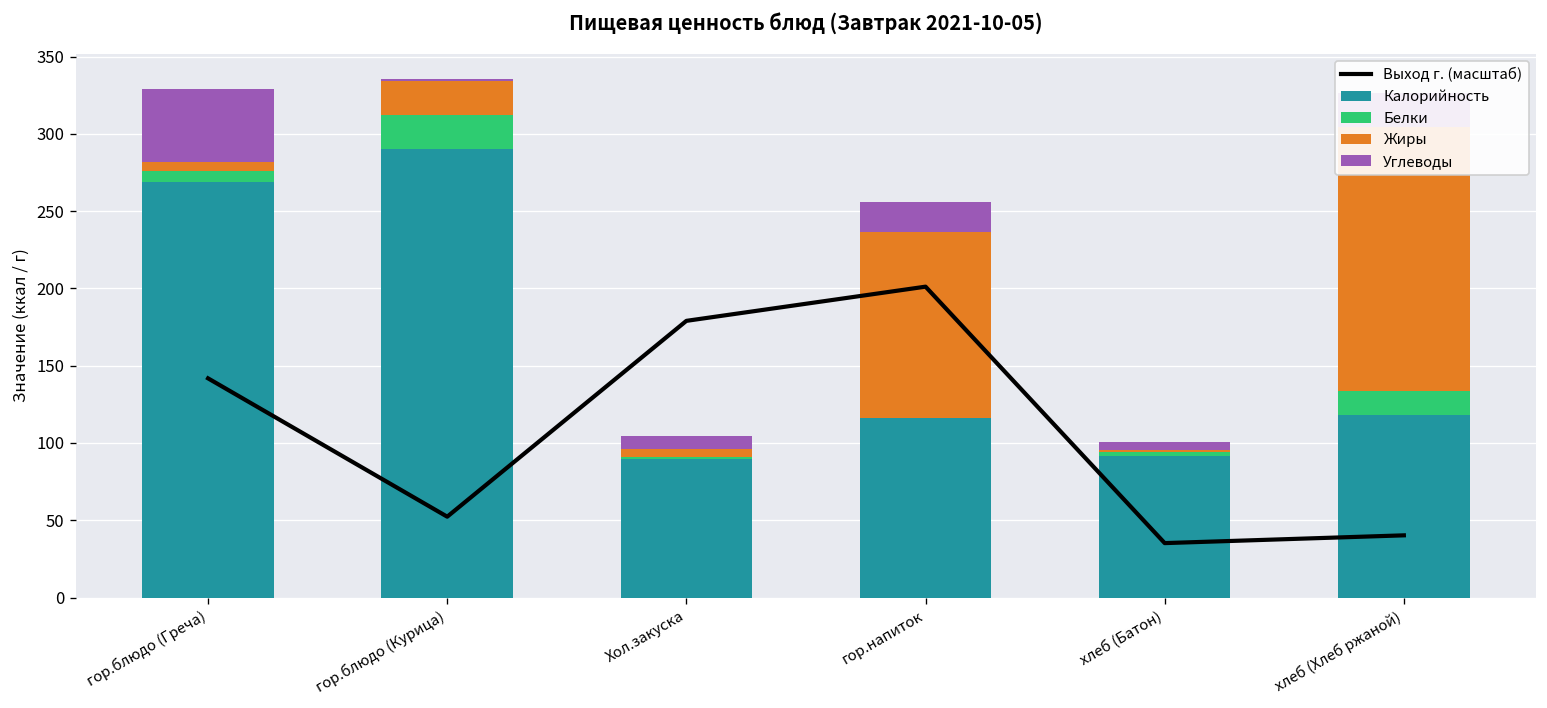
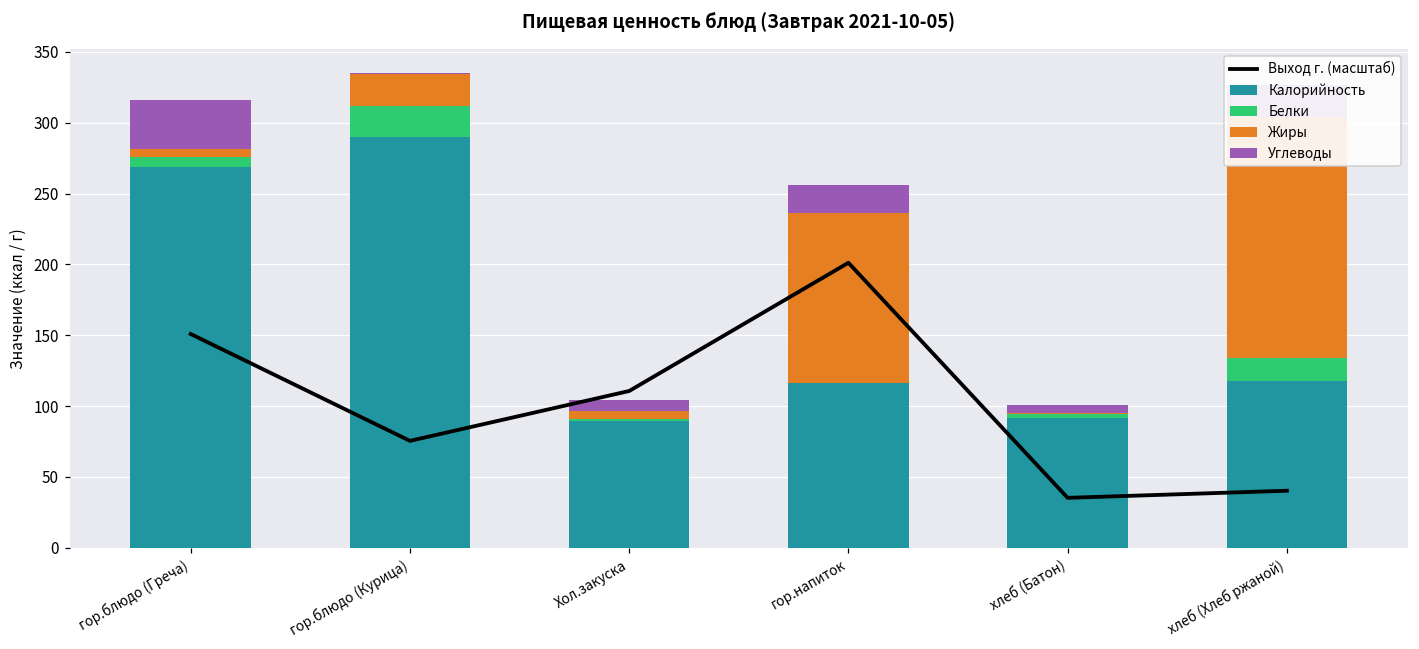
Выход г. (масштаб), гор.блюдо (Греча): 142 -> 151
Углеводы, гор.блюдо (Греча): 47 -> 34
Выход г. (масштаб), гор.блюдо (Курица): 52 -> 75
Выход г. (масштаб), Хол.закуска: 179 -> 111
